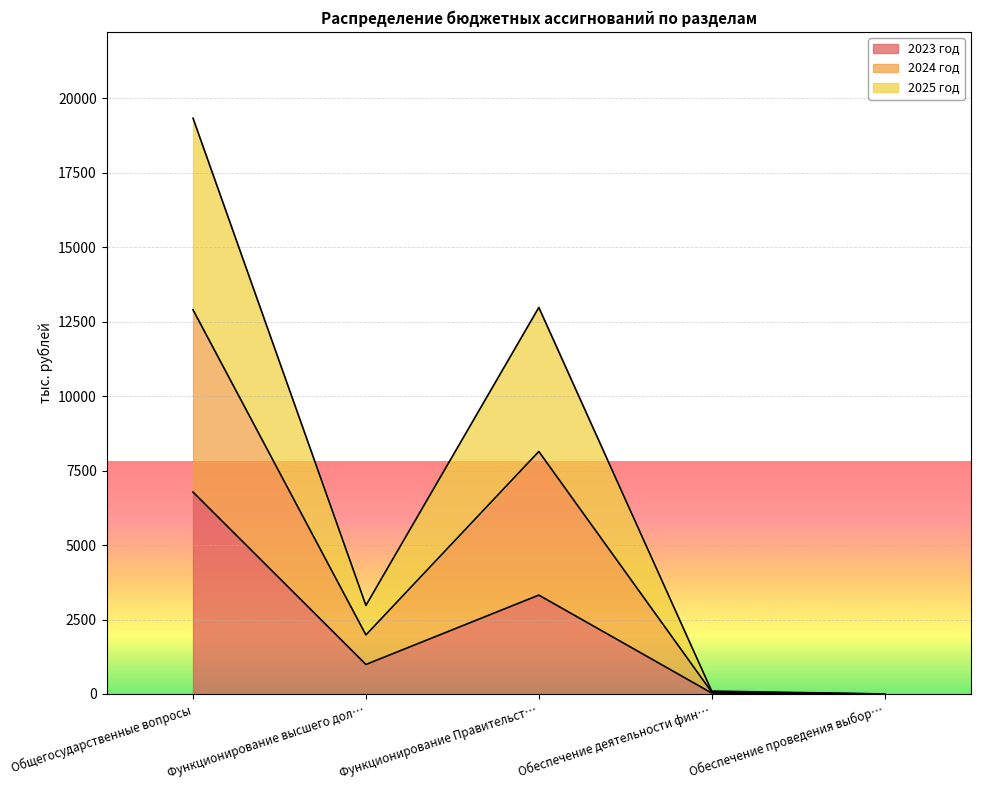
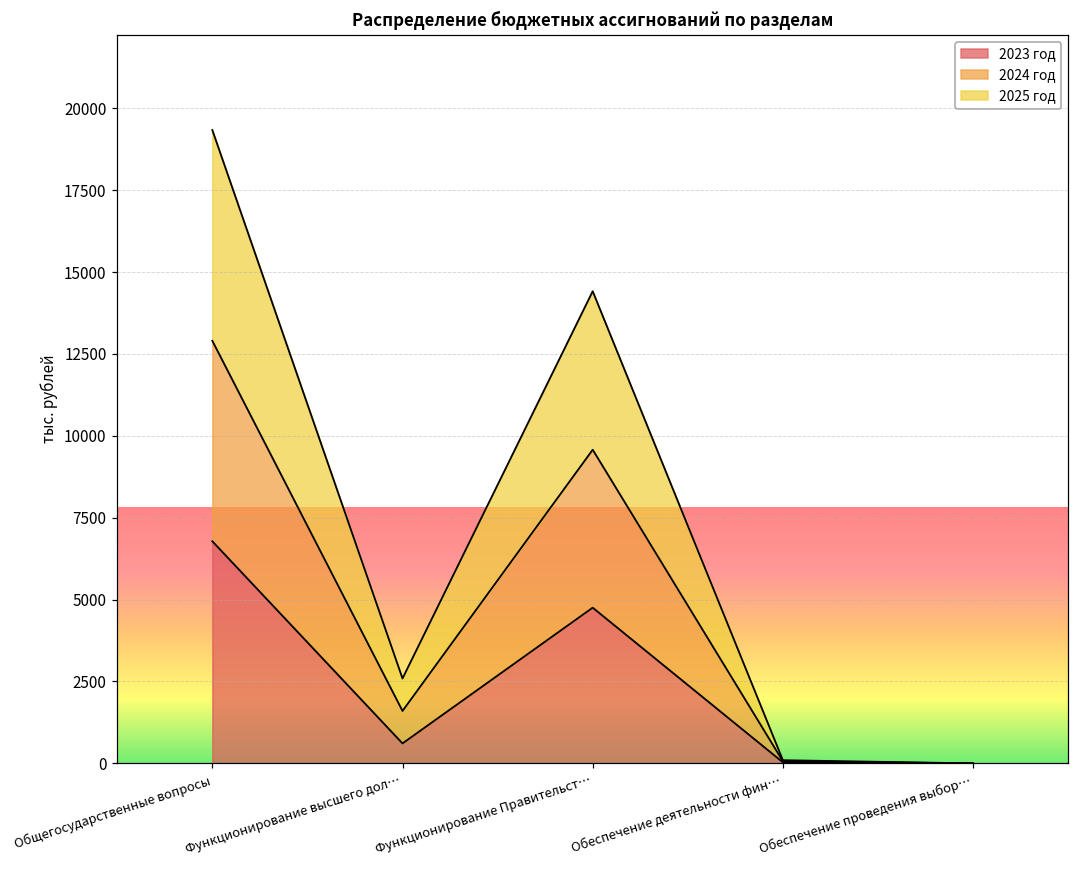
2023 год, Функционирование высшего дол…: 1000 -> 600
2023 год, Функционирование Правительст…: 3300 -> 4800
